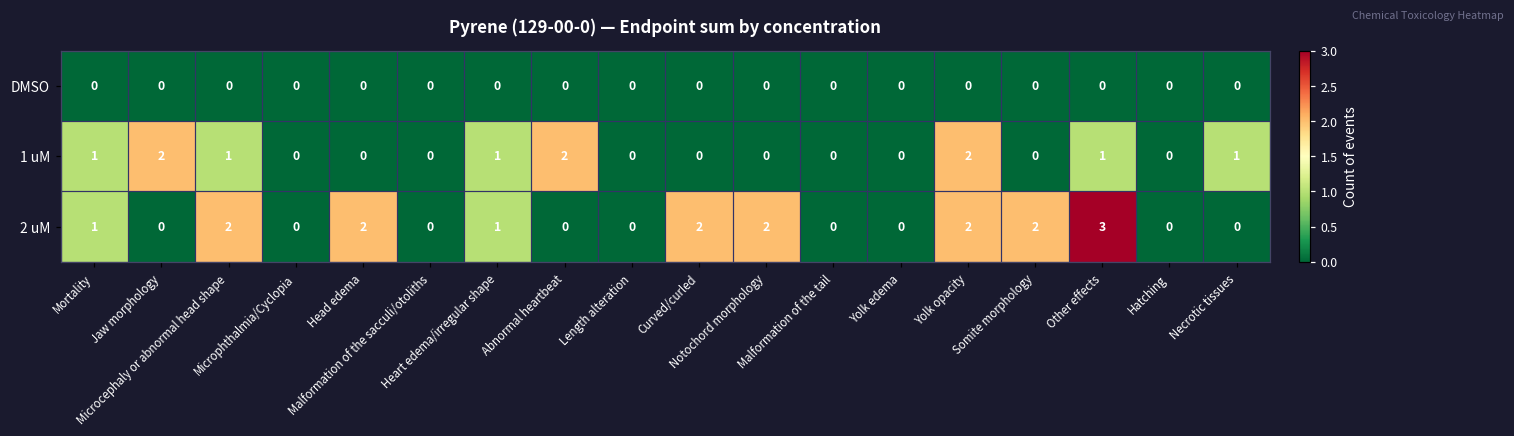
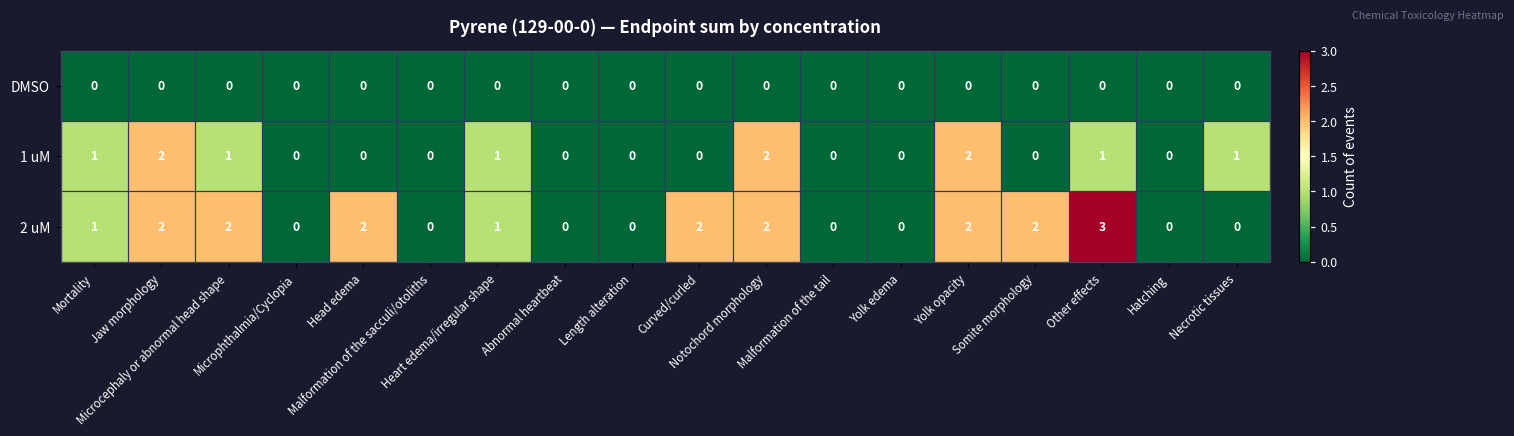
1 uM, Abnormal heartbeat: 2 -> 0
1 uM, Notochord morphology: 0 -> 2
2 uM, Jaw morphology: 0 -> 2
